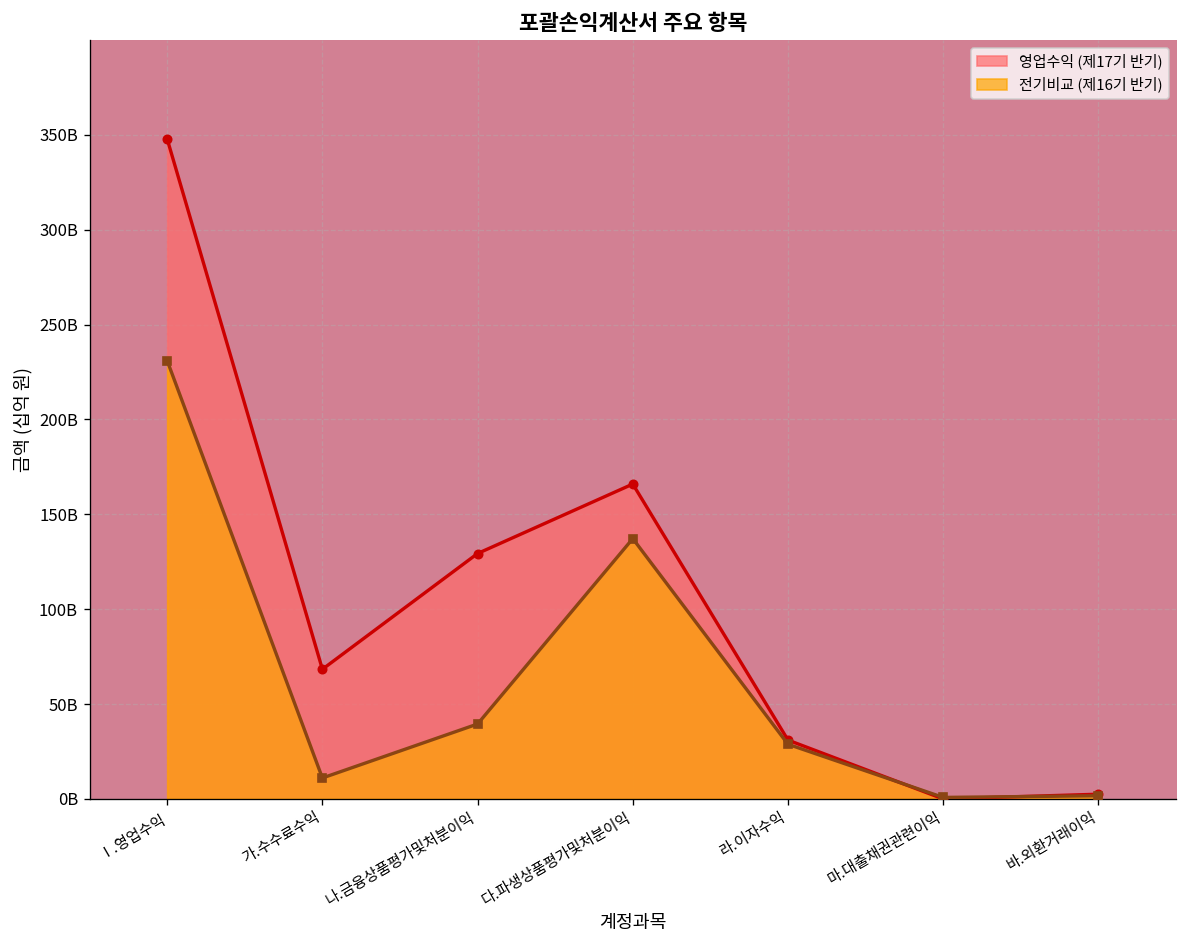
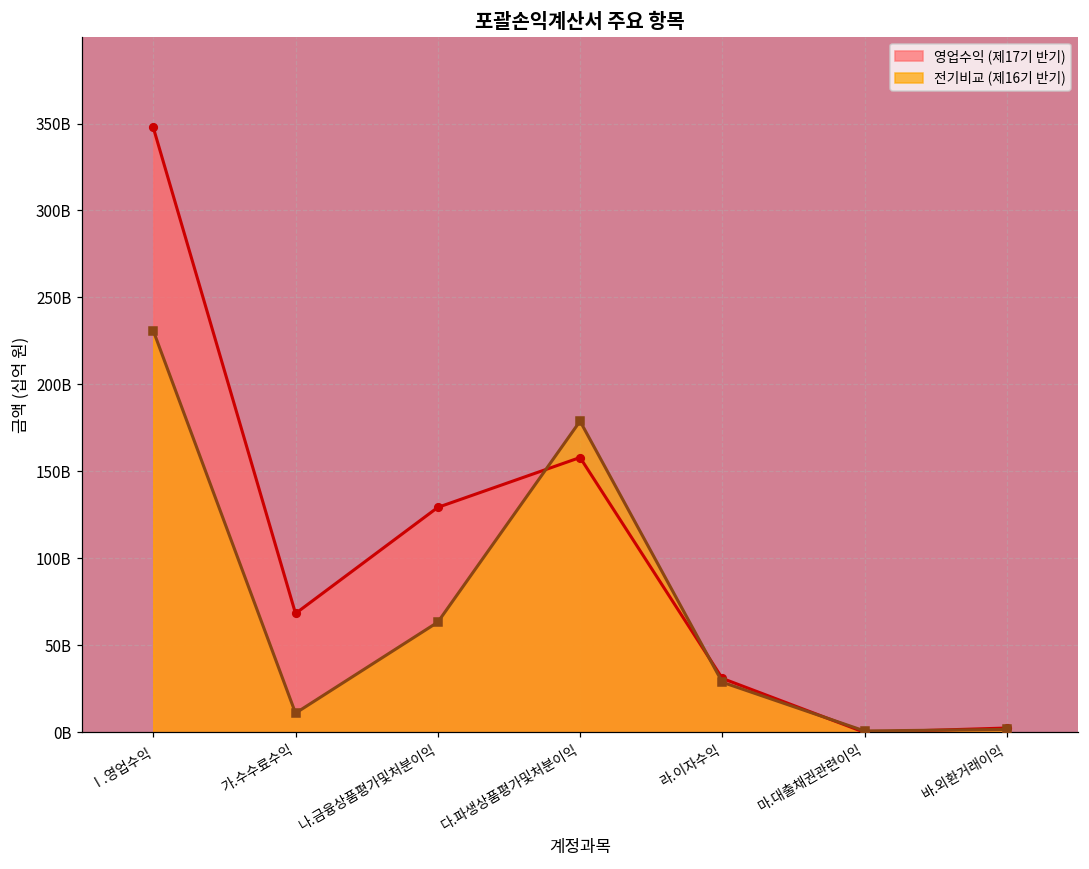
전기비교 (제16기 반기), 나.금융상품평가및처분이익: 39000000000 -> 63000000000
영업수익 (제17기 반기), 다.파생상품평가및처분이익: 166000000000 -> 158000000000
전기비교 (제16기 반기), 다.파생상품평가및처분이익: 137000000000 -> 179000000000
